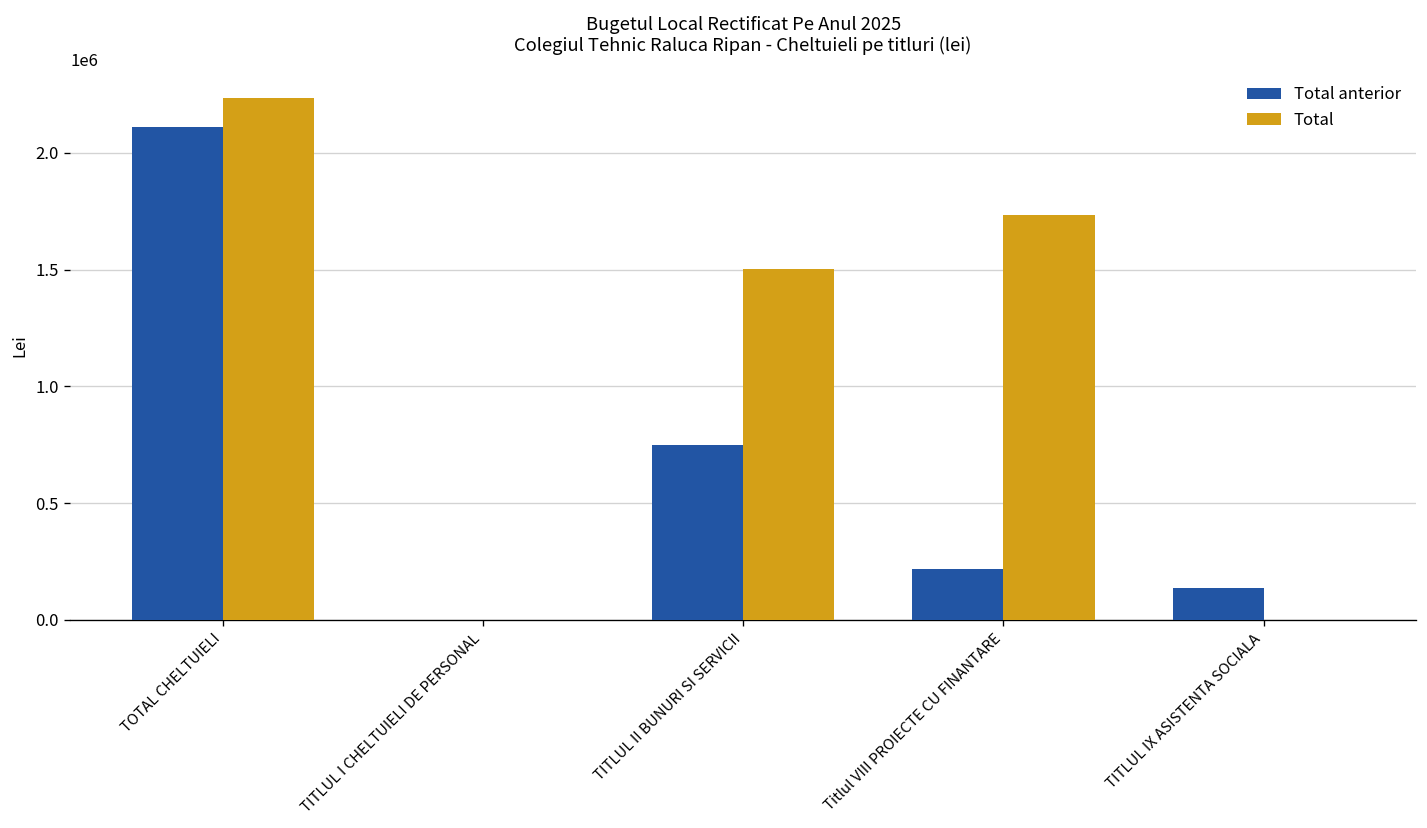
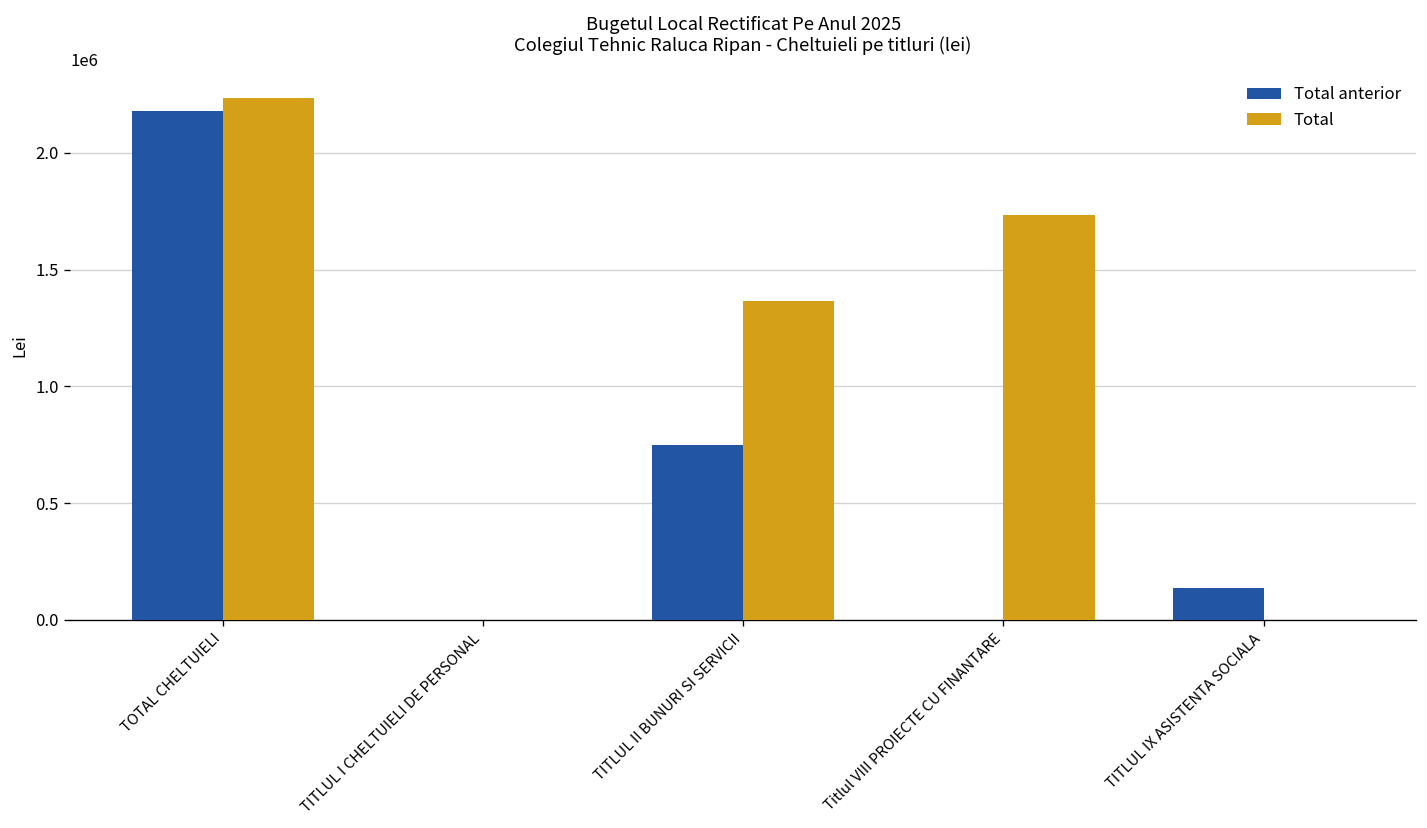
Total anterior, TOTAL CHELTUIELI: 2110000 -> 2180000
Total, TITLUL II BUNURI SI SERVICII: 1500000 -> 1370000
Total anterior, Titlul VIII PROIECTE CU FINANTARE: 220000 -> 0
